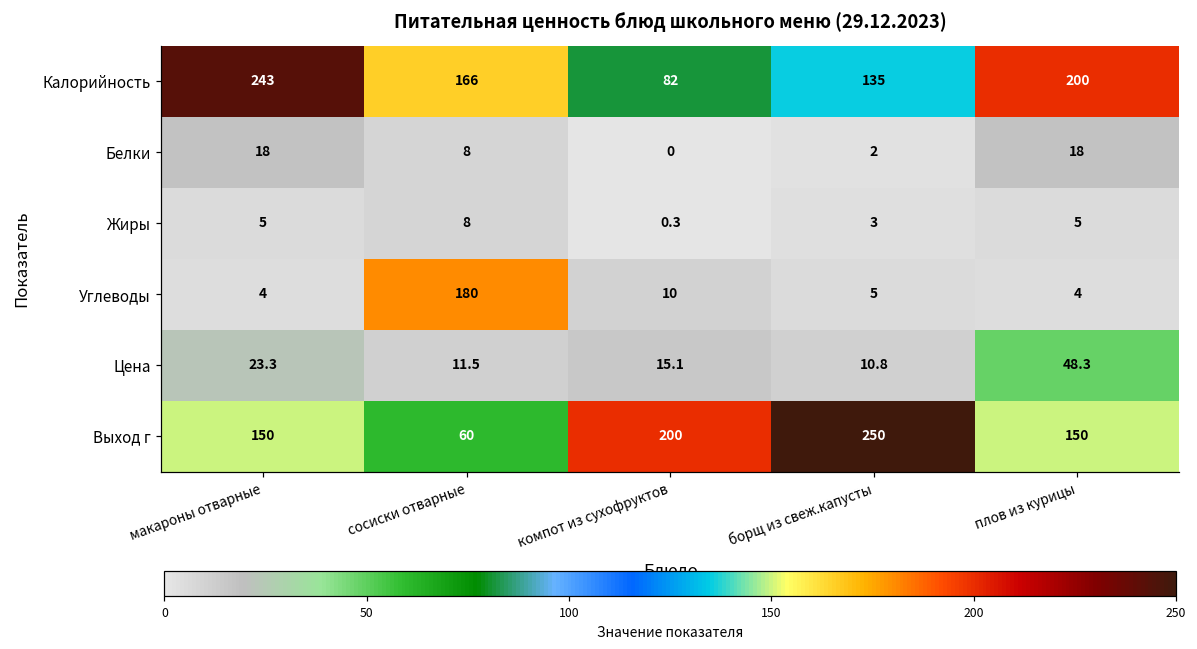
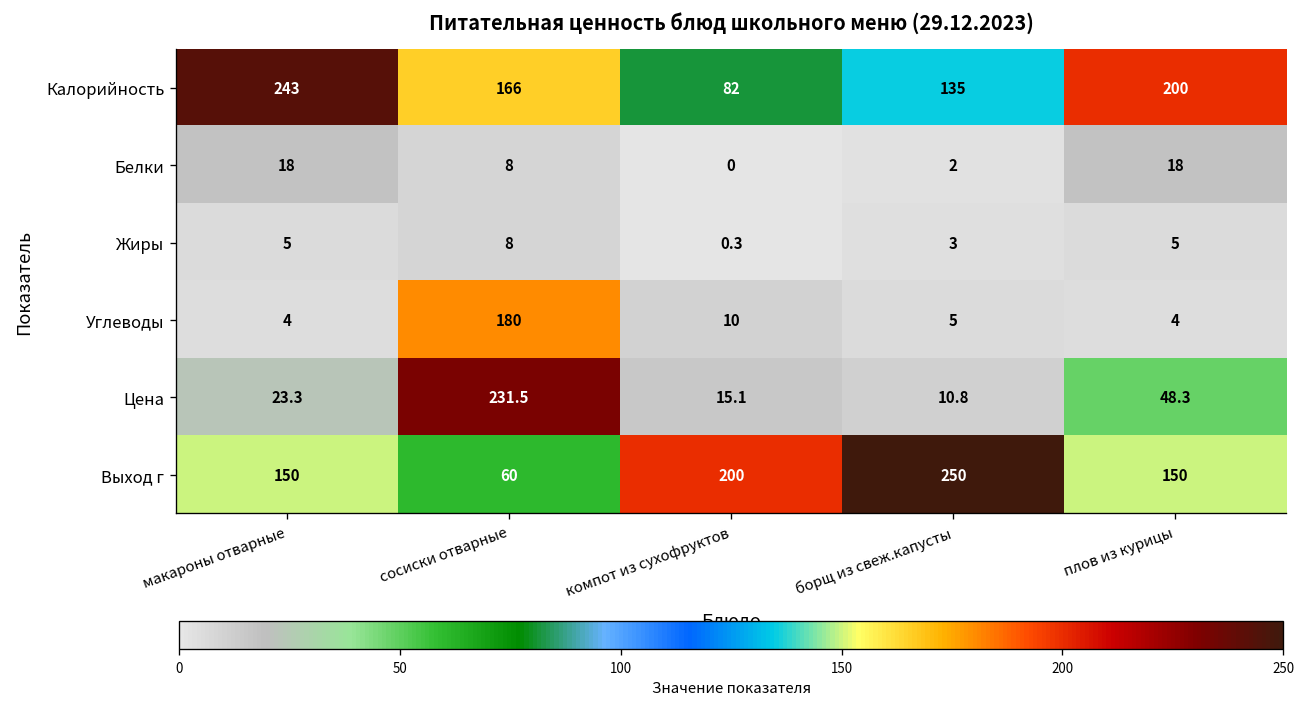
Цена, сосиски отварные: 11.5 -> 231.5
